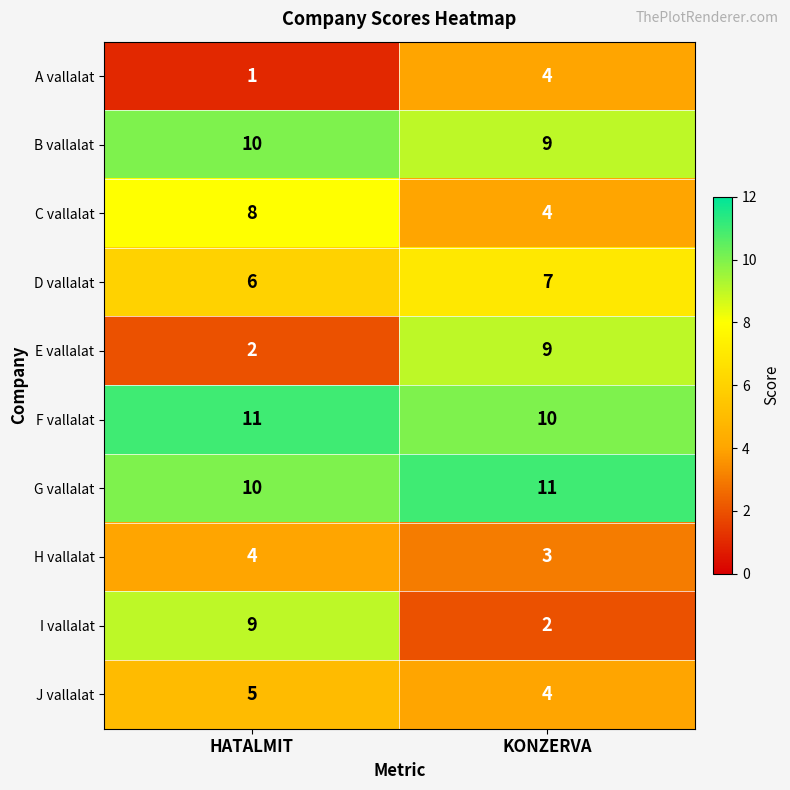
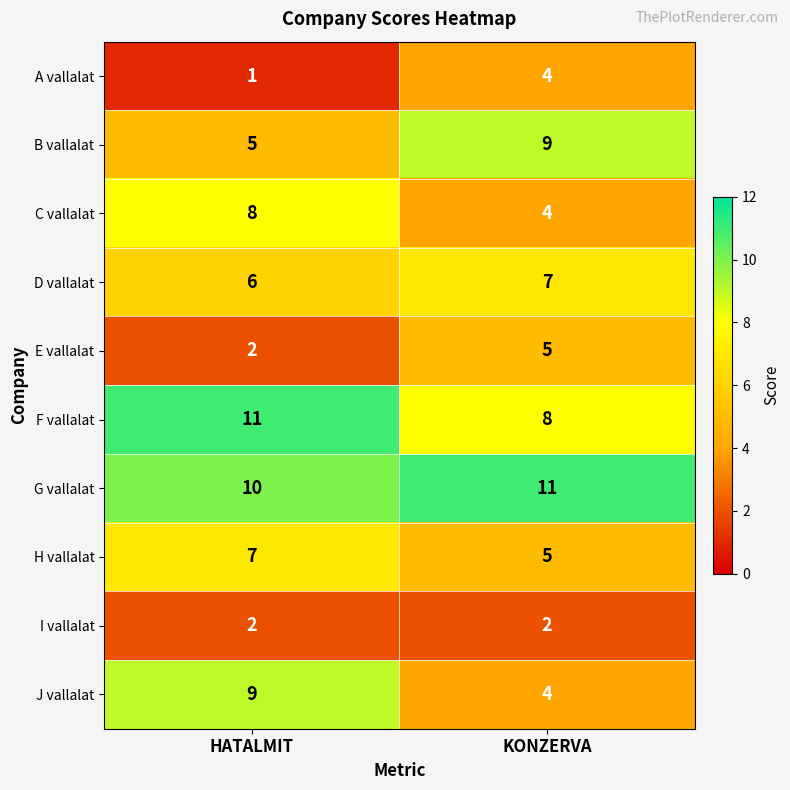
B vallalat, HATALMIT: 10 -> 5
E vallalat, KONZERVA: 9 -> 5
F vallalat, KONZERVA: 10 -> 8
H vallalat, HATALMIT: 4 -> 7
H vallalat, KONZERVA: 3 -> 5
I vallalat, HATALMIT: 9 -> 2
J vallalat, HATALMIT: 5 -> 9
